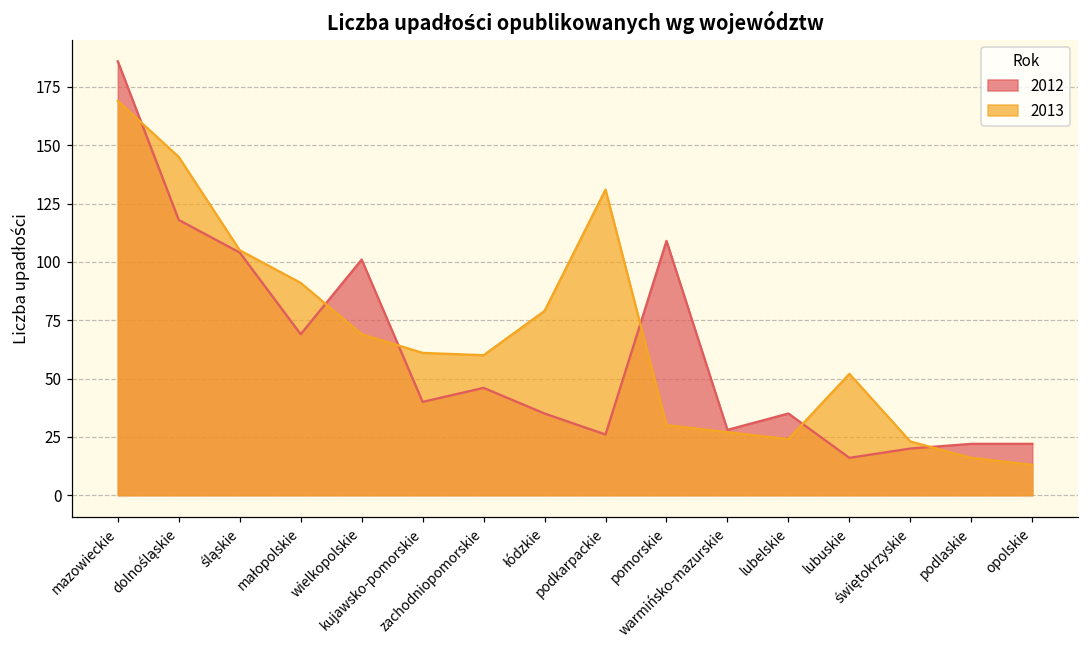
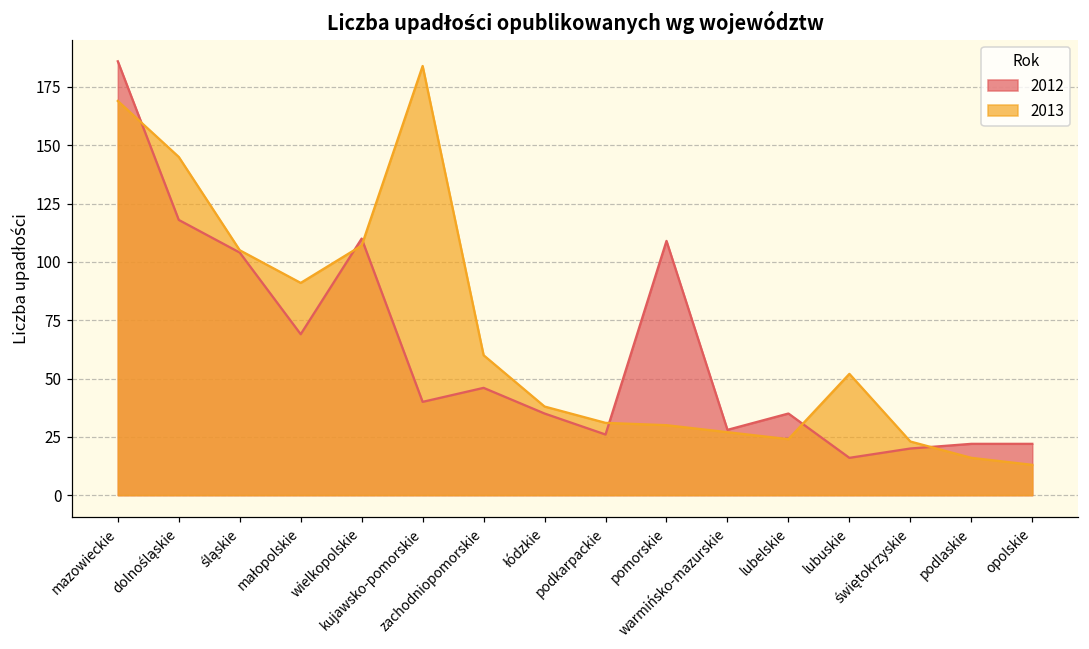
2012, wielkopolskie: 101 -> 110
2013, wielkopolskie: 69 -> 107
2013, kujawsko-pomorskie: 61 -> 184
2013, łódzkie: 79 -> 38
2013, podkarpackie: 131 -> 31
